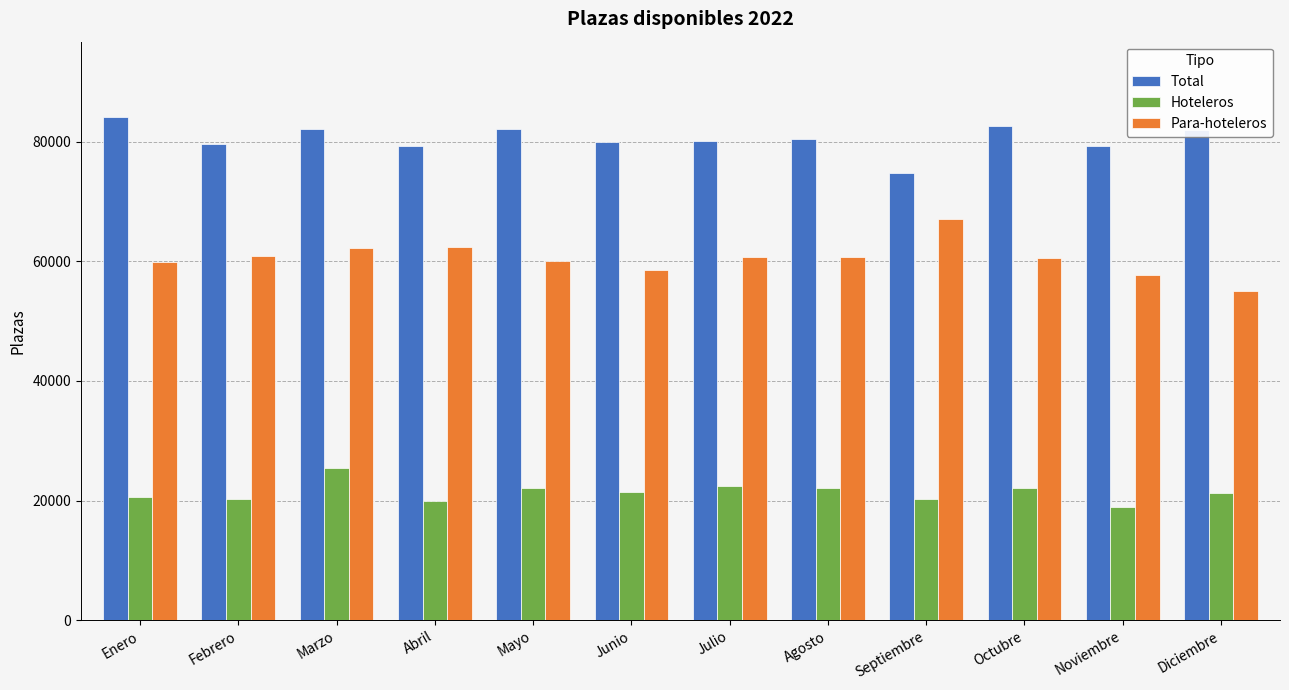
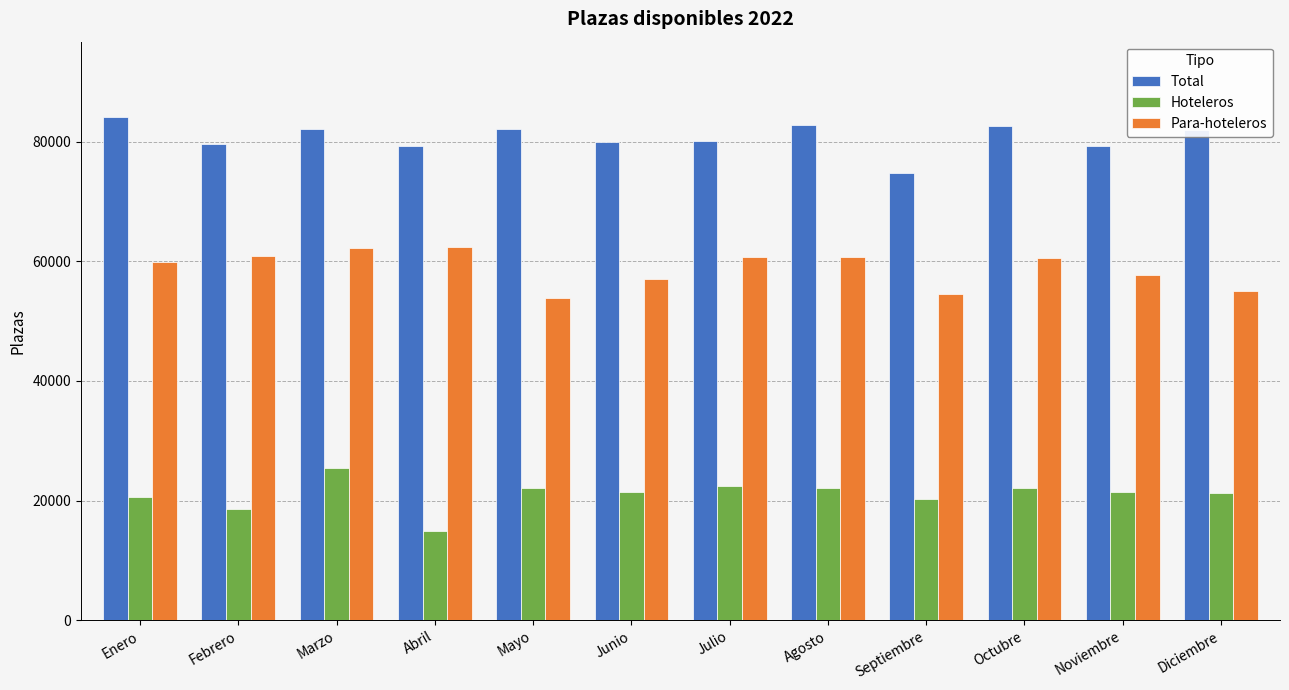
Hoteleros, Febrero: 20000 -> 19000
Hoteleros, Abril: 20000 -> 15000
Para-hoteleros, Mayo: 60000 -> 54000
Para-hoteleros, Junio: 59000 -> 57000
Total, Agosto: 81000 -> 83000
Para-hoteleros, Septiembre: 67000 -> 55000
Hoteleros, Noviembre: 19000 -> 21000
